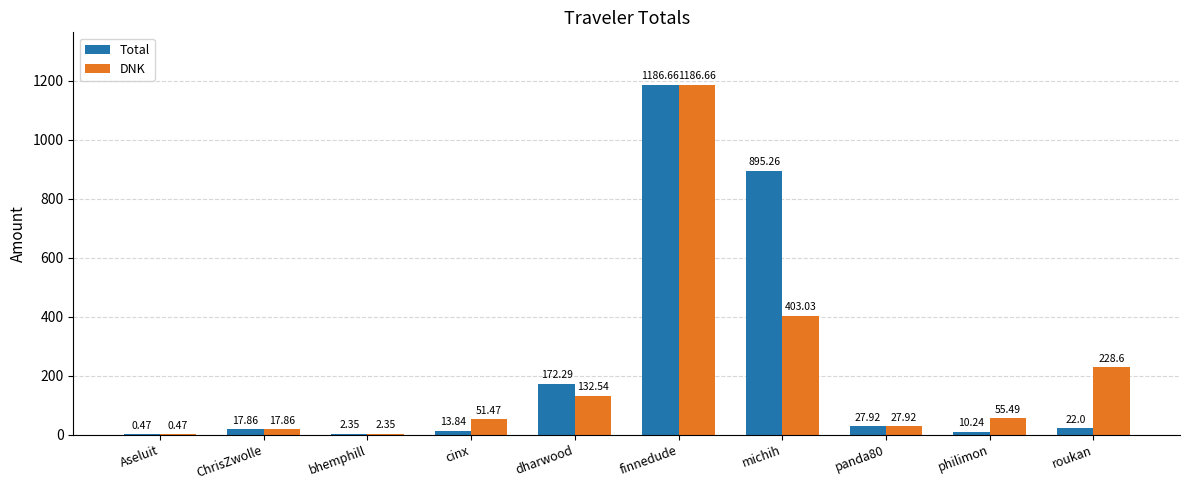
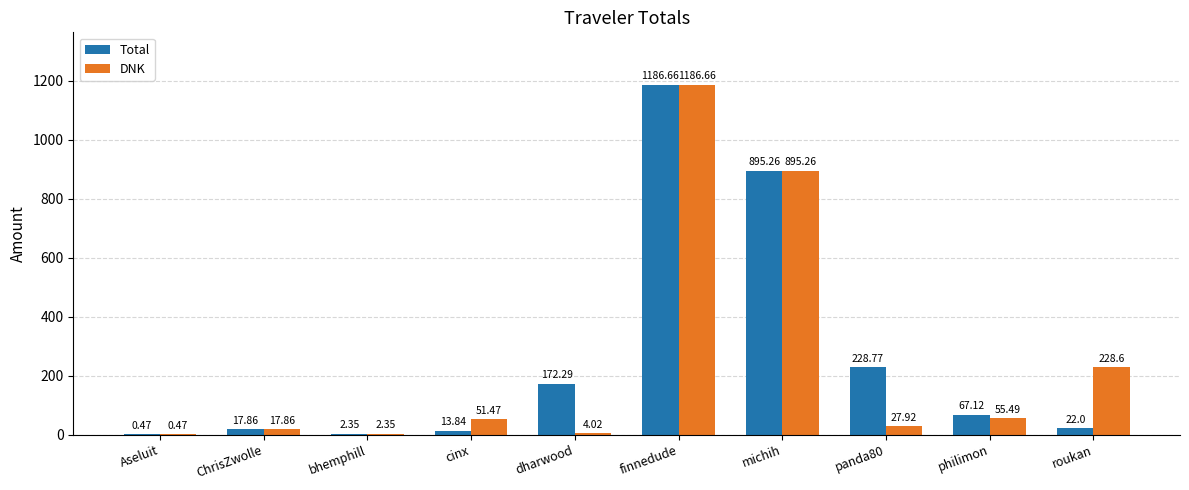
DNK, dharwood: 132.54 -> 4.02
DNK, michih: 403.03 -> 895.26
Total, panda80: 27.92 -> 228.77
Total, philimon: 10.24 -> 67.12
